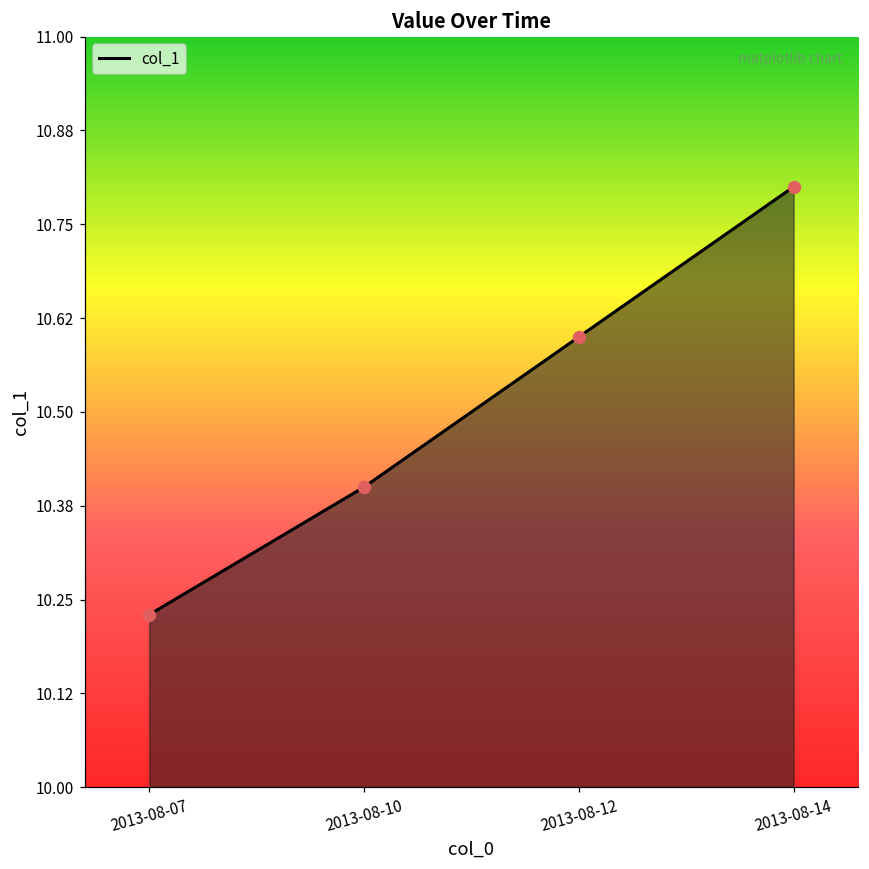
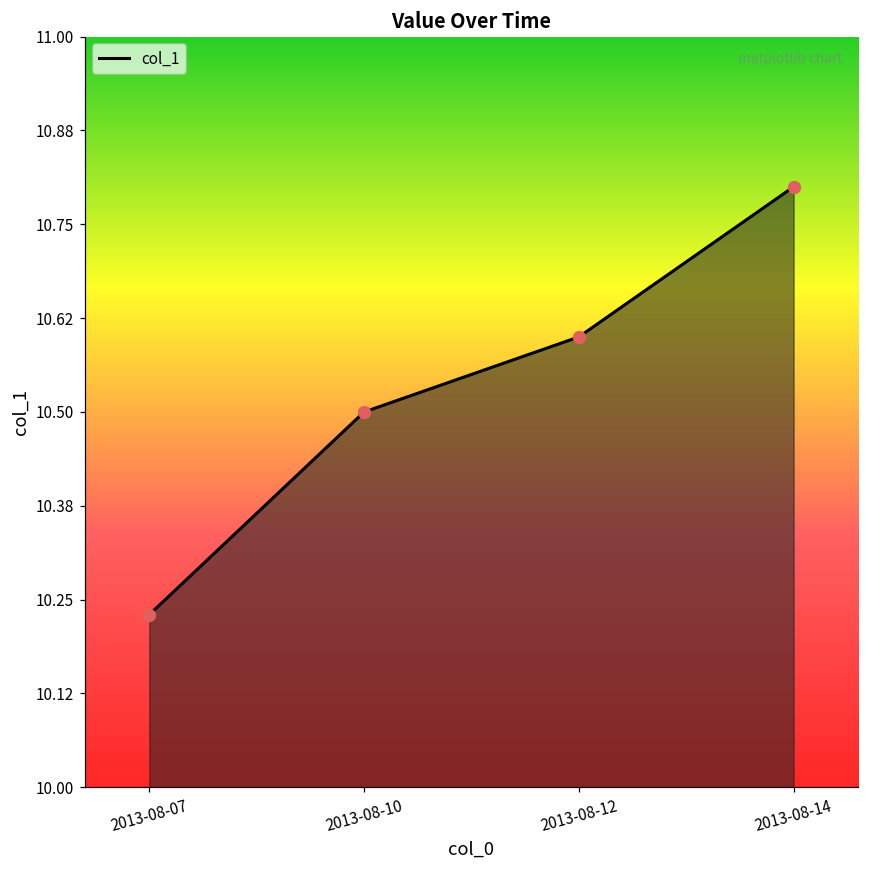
2013-08-10: 10.4 -> 10.5
